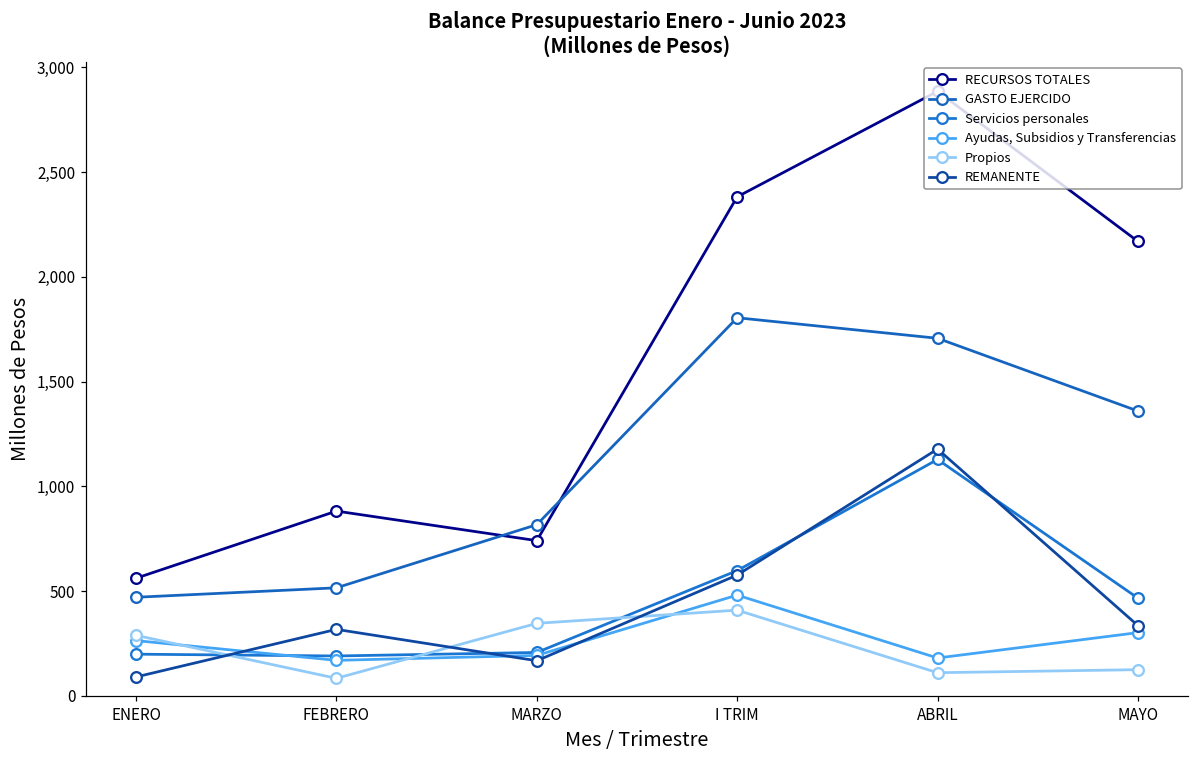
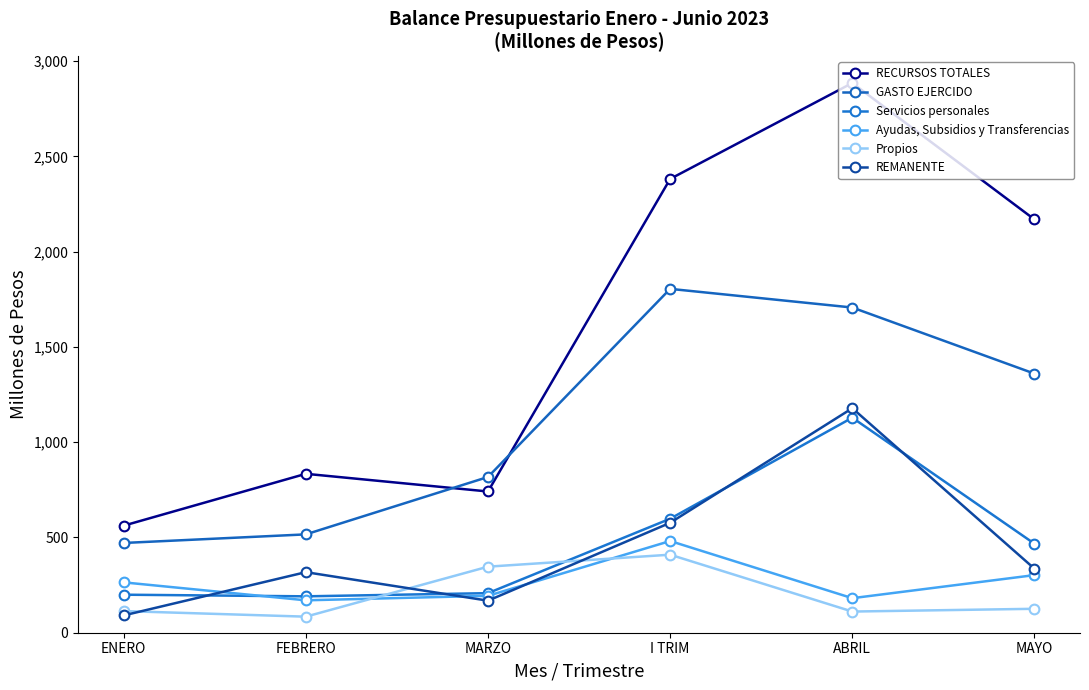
Propios, ENERO: 290 -> 110
RECURSOS TOTALES, FEBRERO: 880 -> 830
